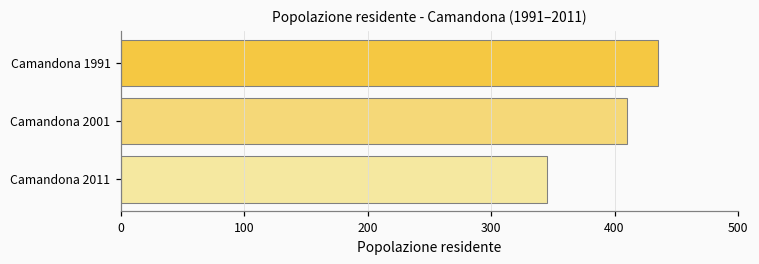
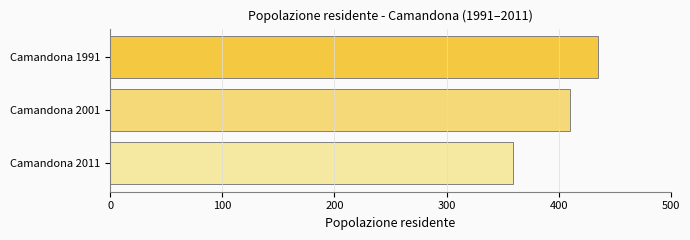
Camandona 2011: 345 -> 359
